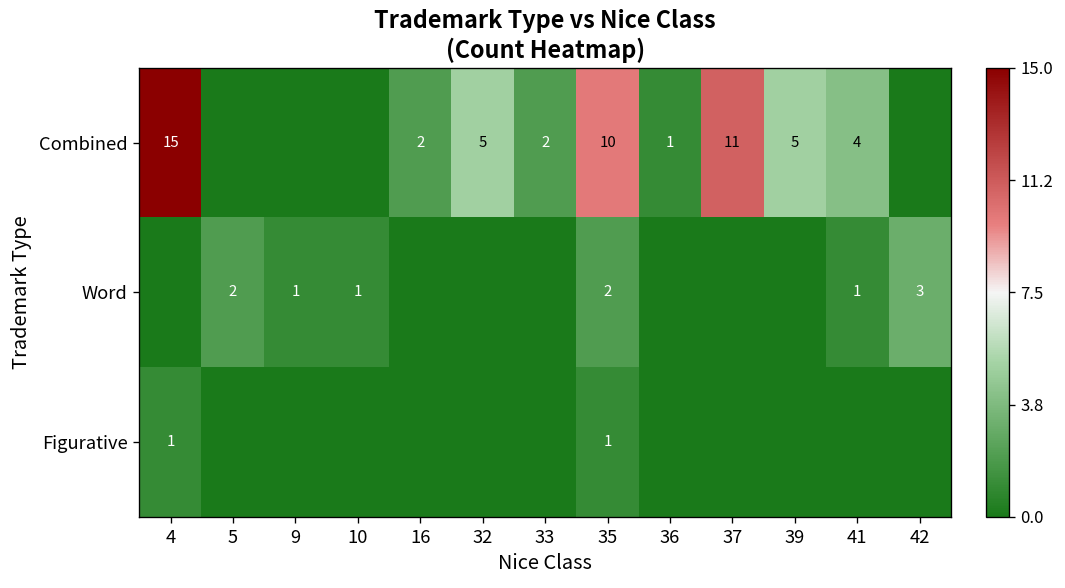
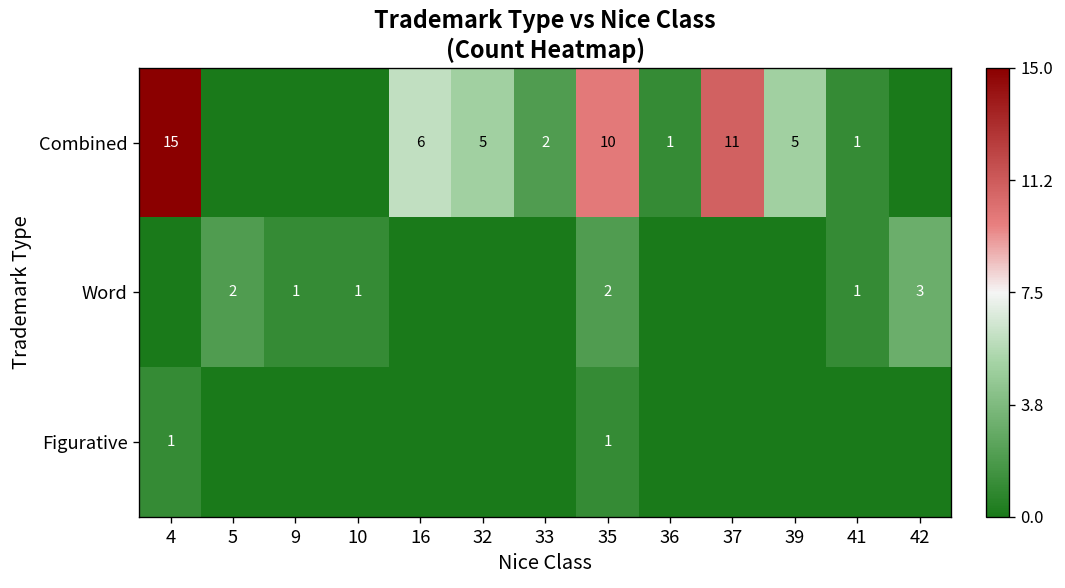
Combined, 16: 2 -> 6
Combined, 41: 4 -> 1
